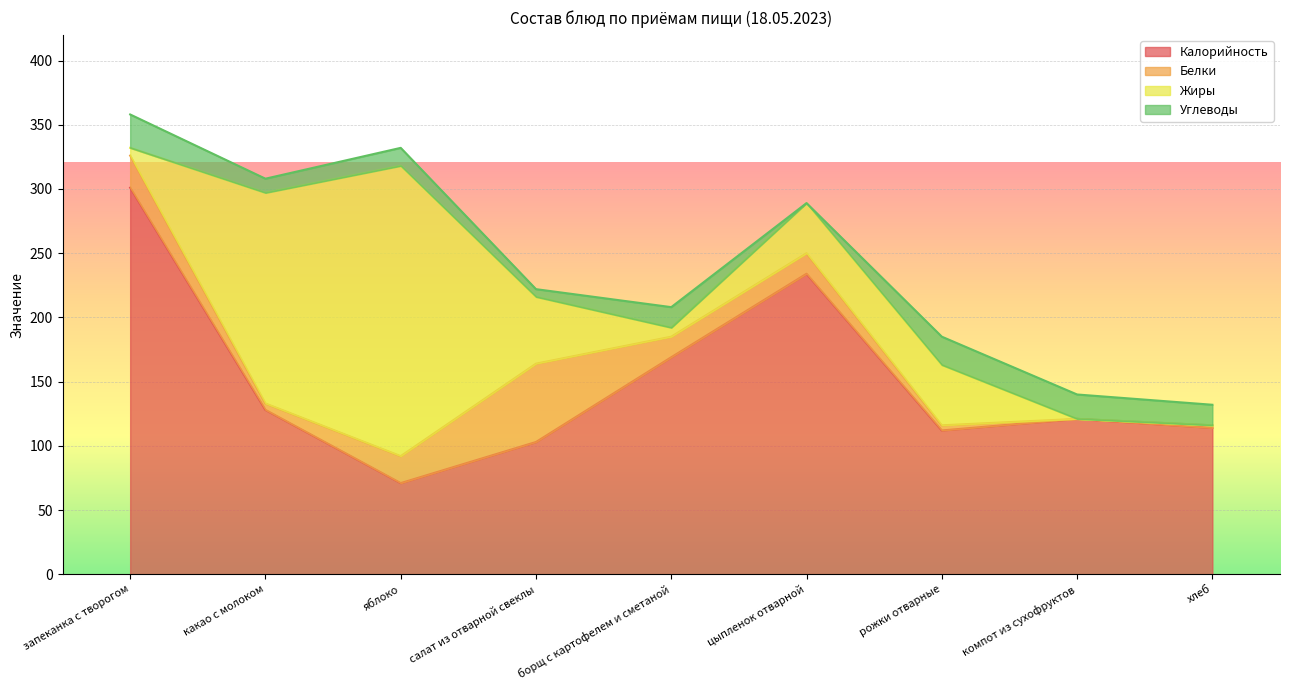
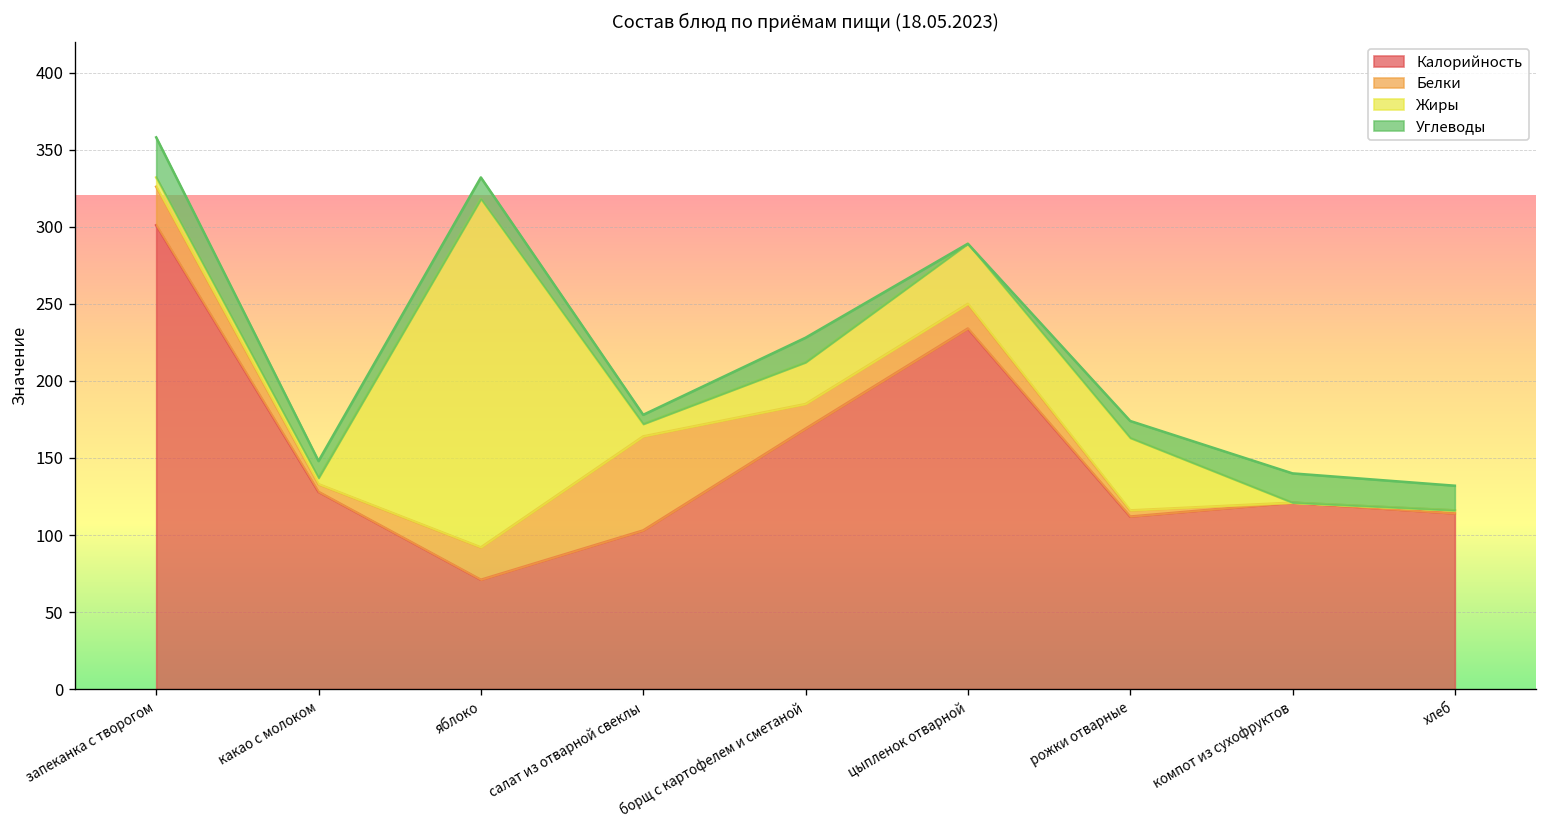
Жиры, какао с молоком: 164 -> 4
Жиры, салат из отварной свеклы: 52 -> 8
Жиры, борщ с картофелем и сметаной: 7 -> 27
Углеводы, рожки отварные: 22 -> 11
